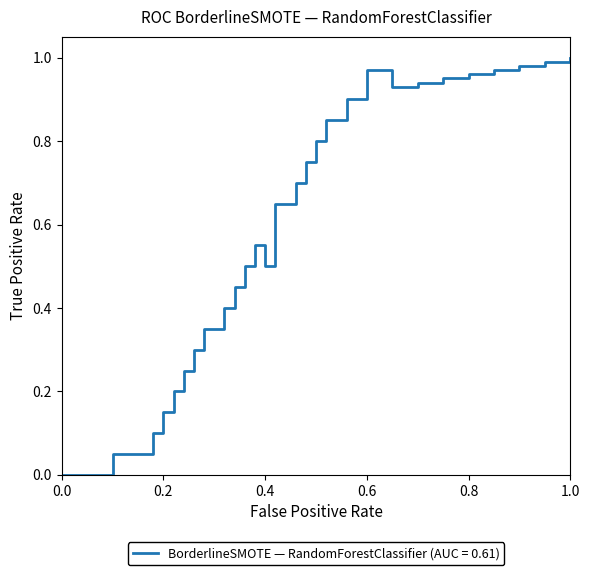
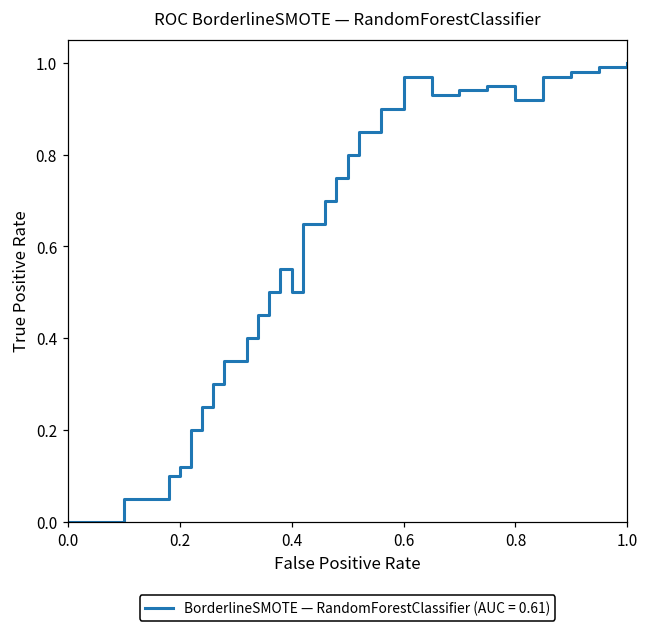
0.2: 0.15 -> 0.12
0.8: 0.96 -> 0.92
